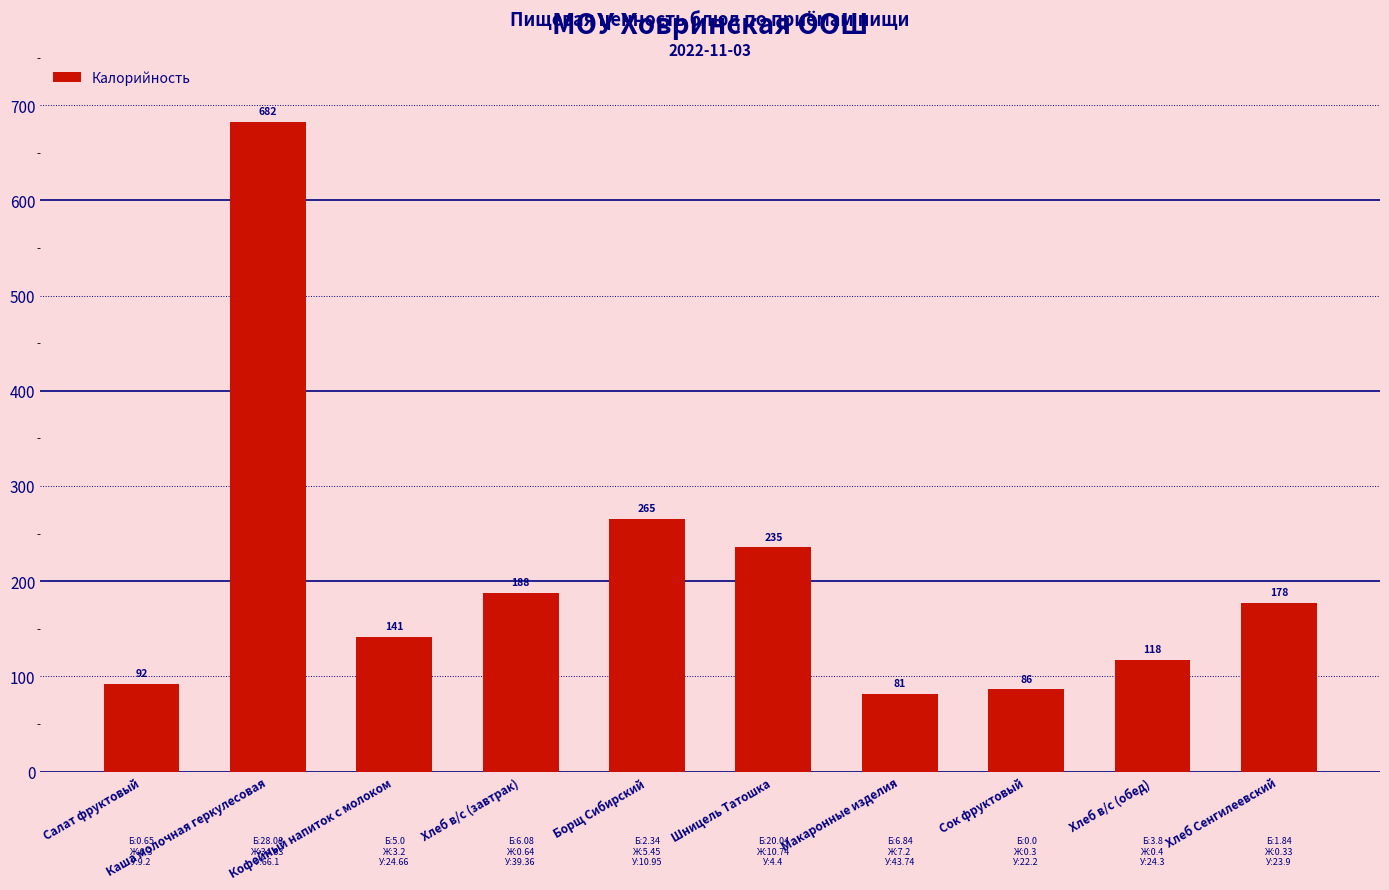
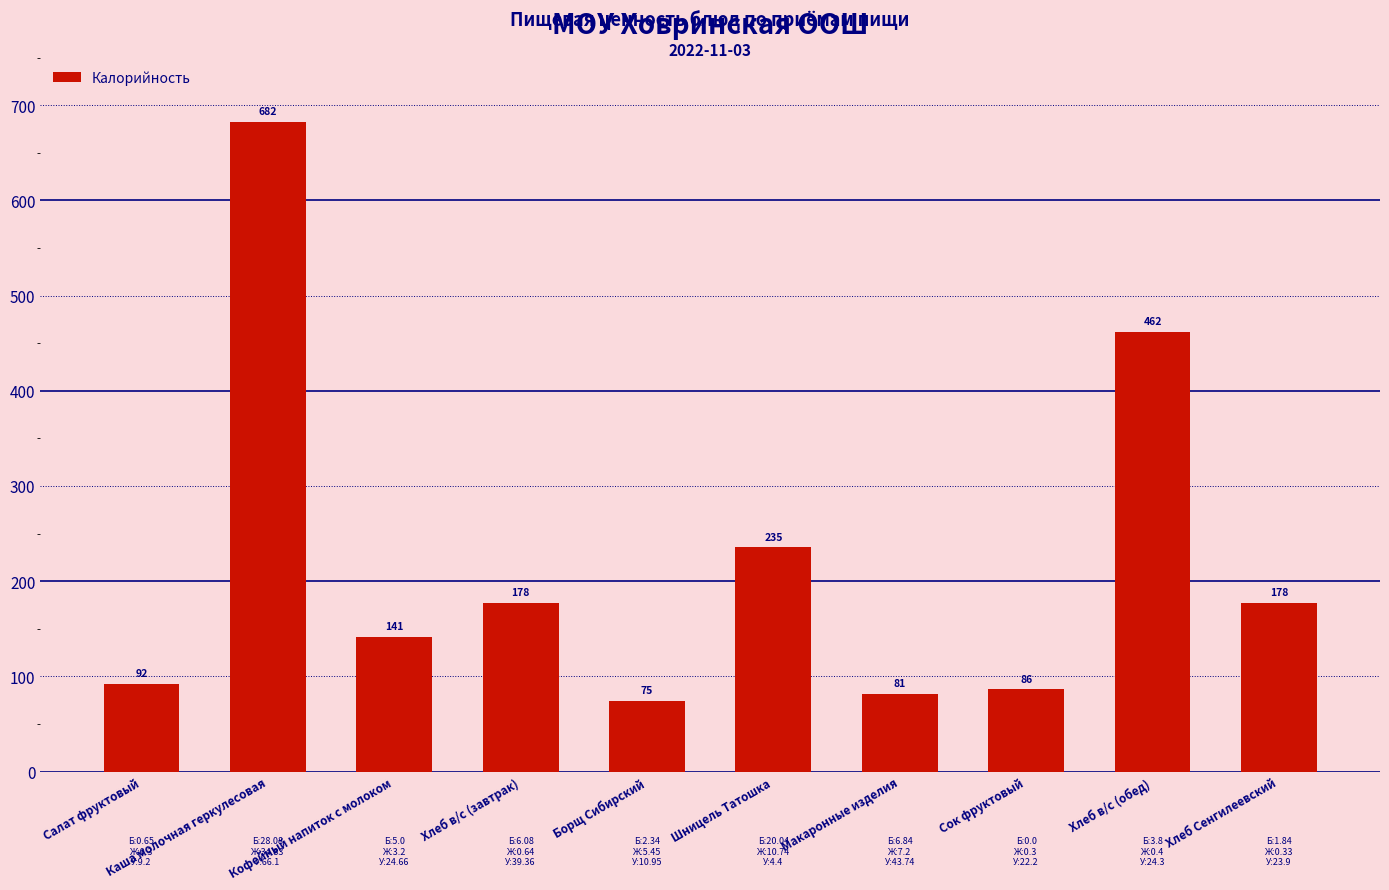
Хлеб в/с (завтрак): 188 -> 178
Борщ Сибирский: 265 -> 75
Хлеб в/с (обед): 118 -> 462
